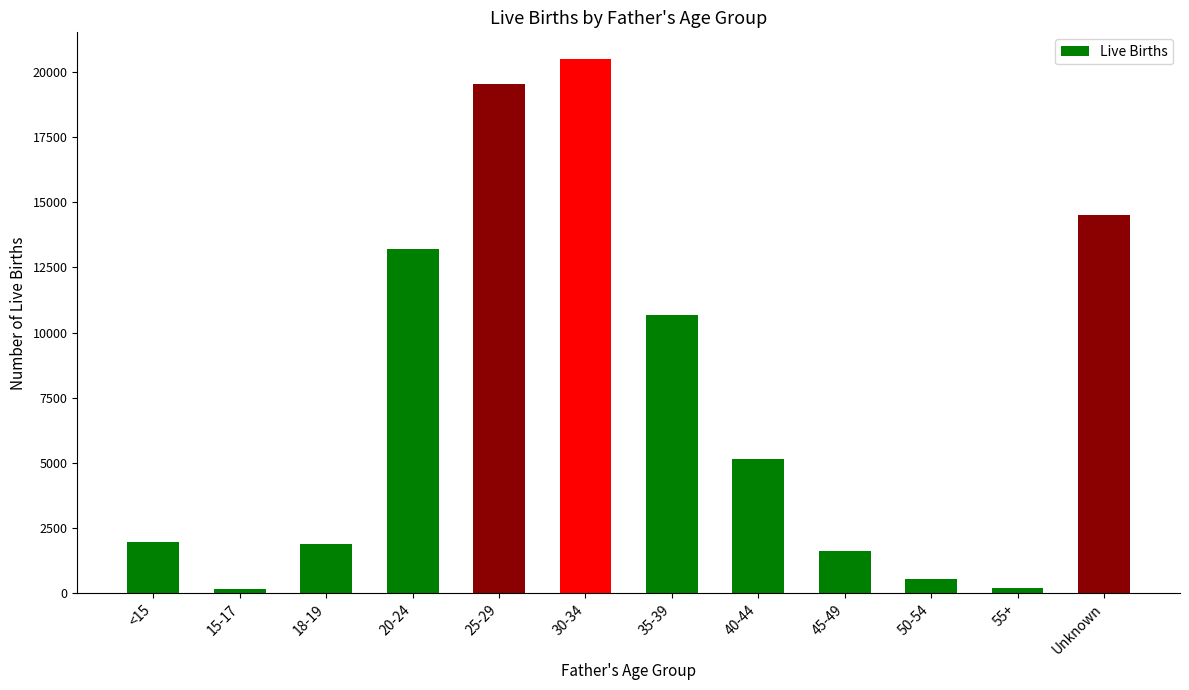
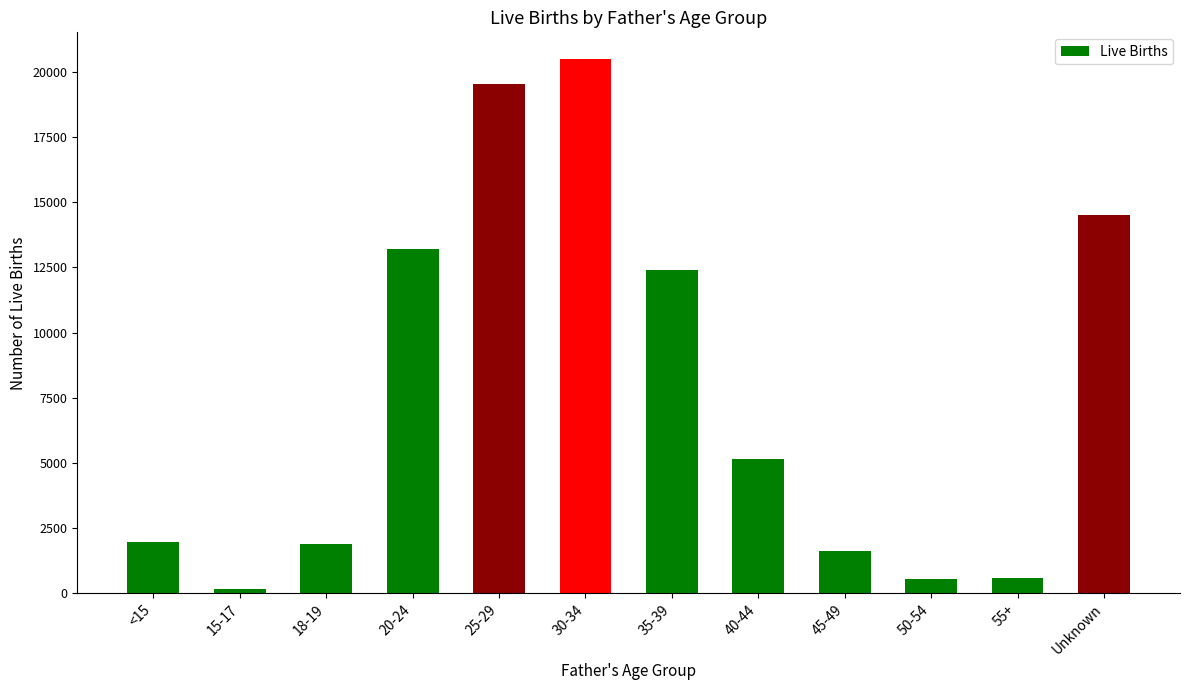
35-39: 10700 -> 12400
55+: 200 -> 600
